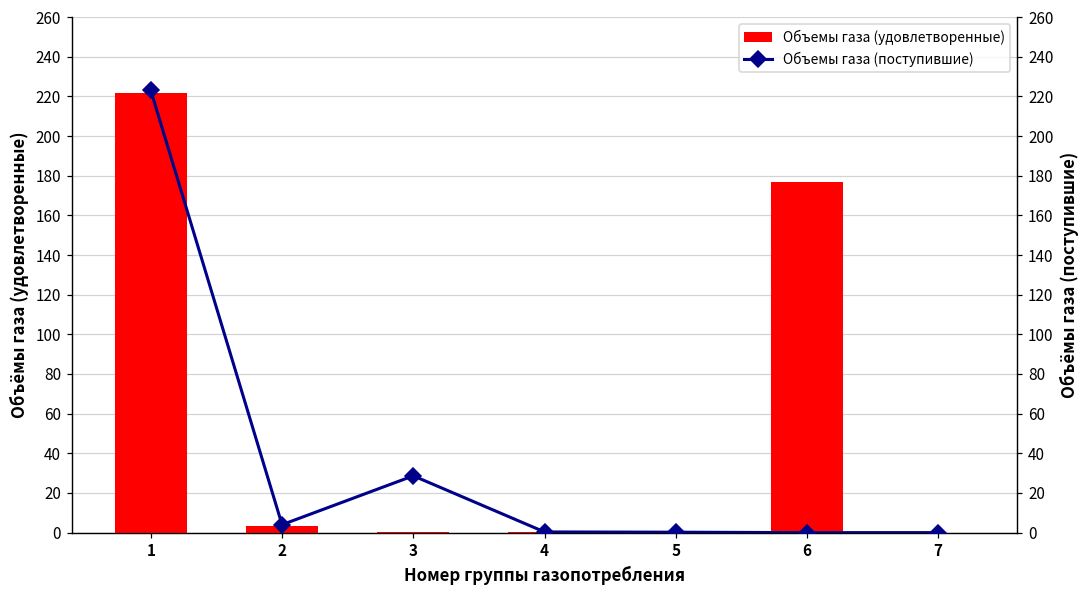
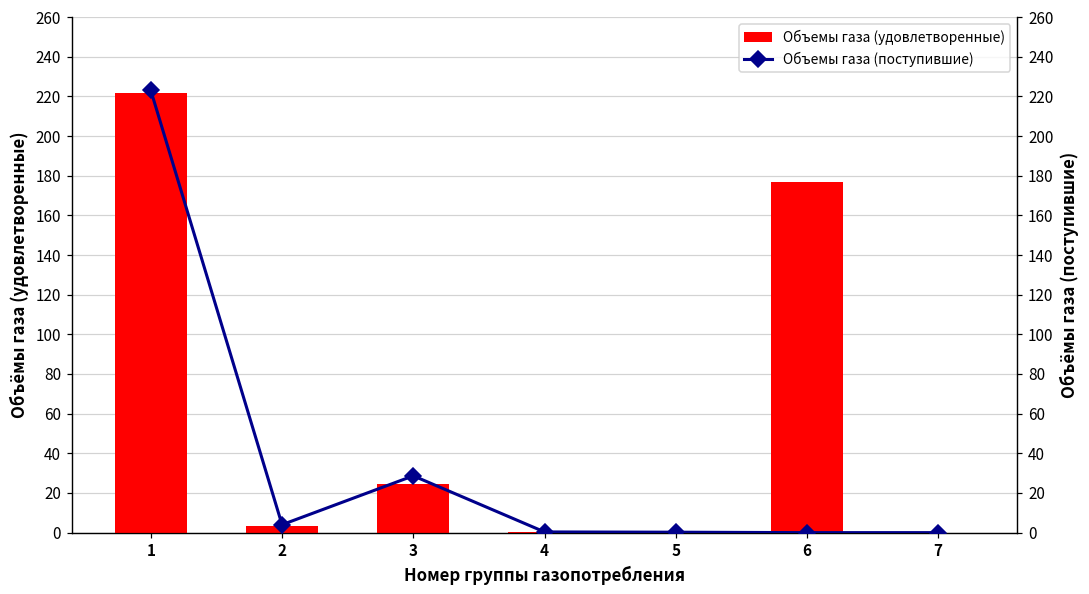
Объемы газа (удовлетворенные), 3: 0 -> 24
